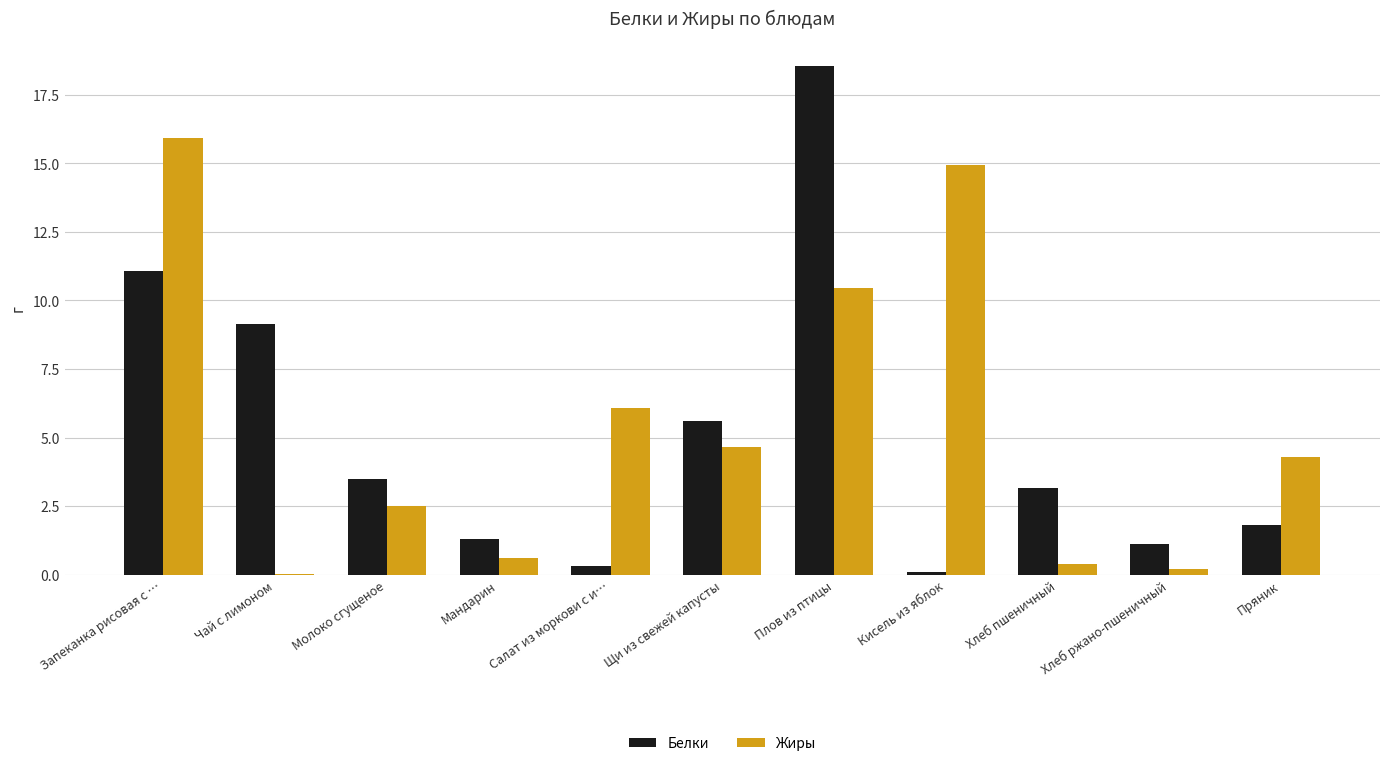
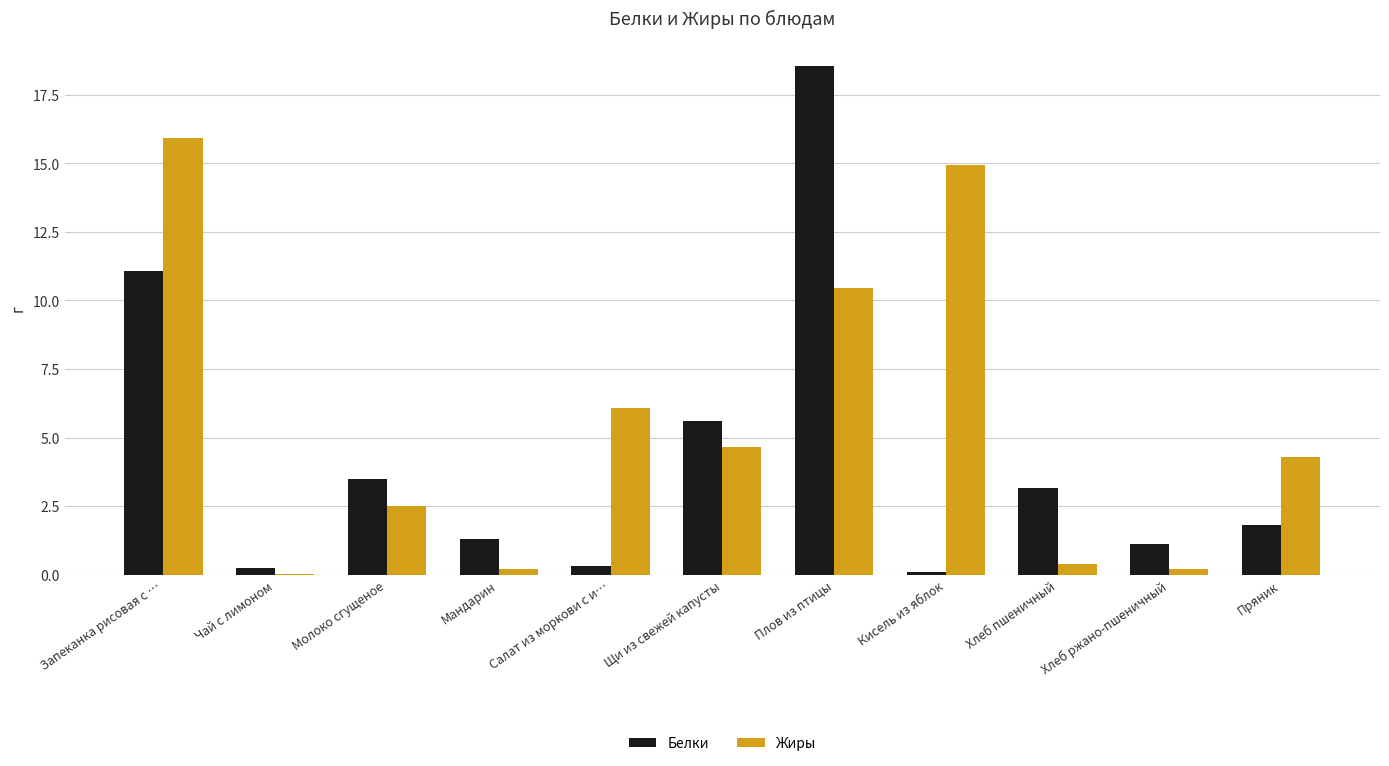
Белки, Чай с лимоном: 9.1 -> 0.2
Жиры, Мандарин: 0.6 -> 0.2
